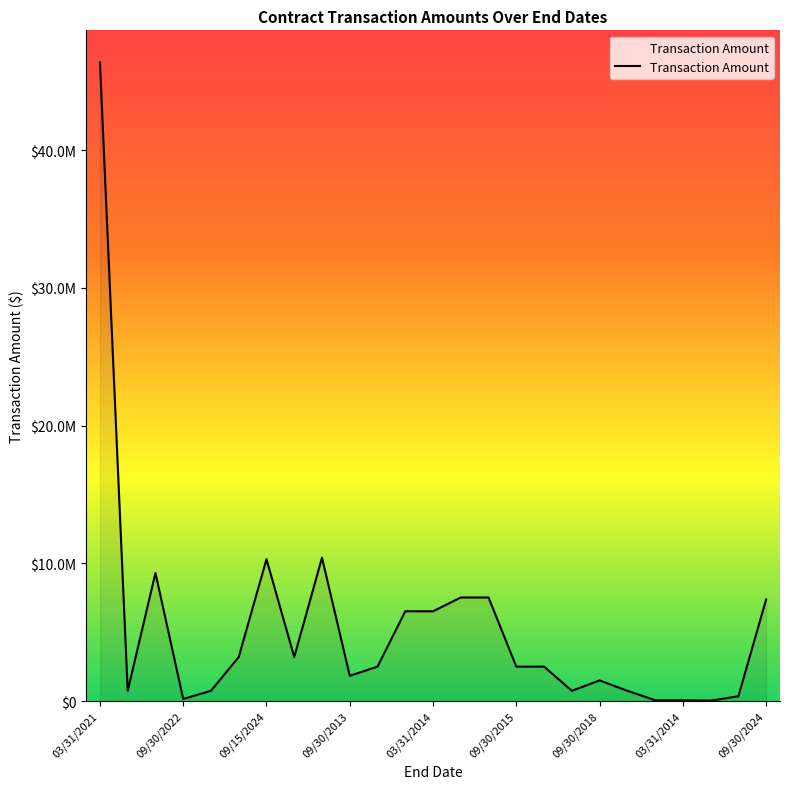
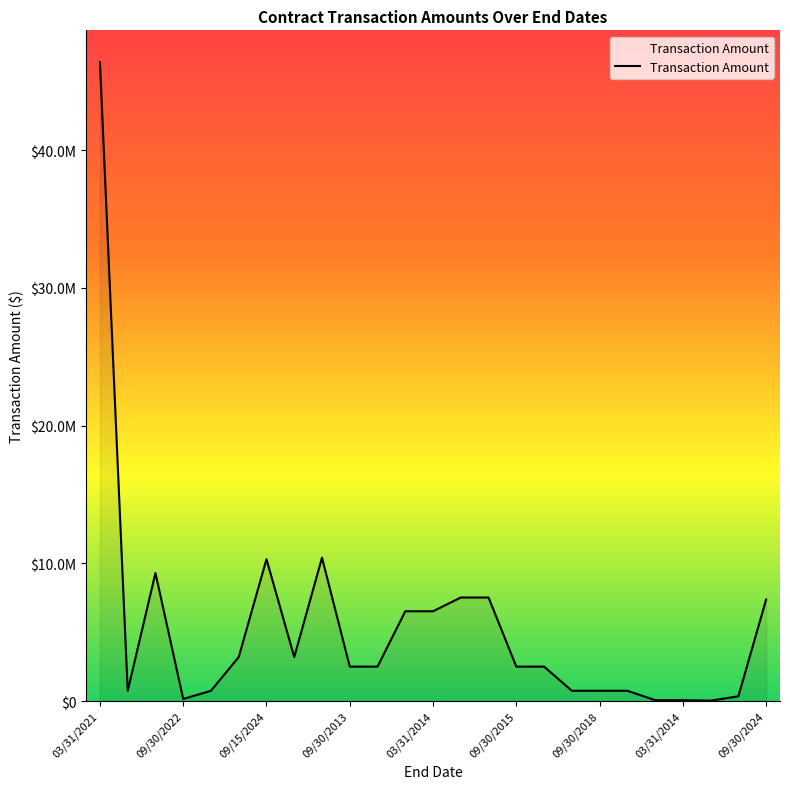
09/30/2013: $1800000 -> $2500000
09/30/2018: $1500000 -> $800000
